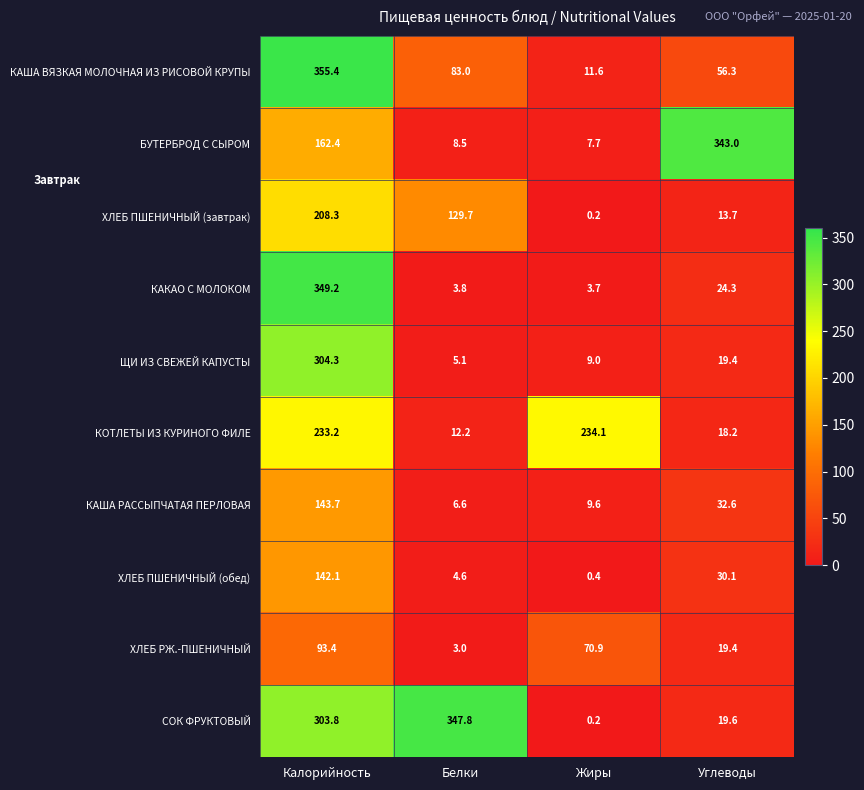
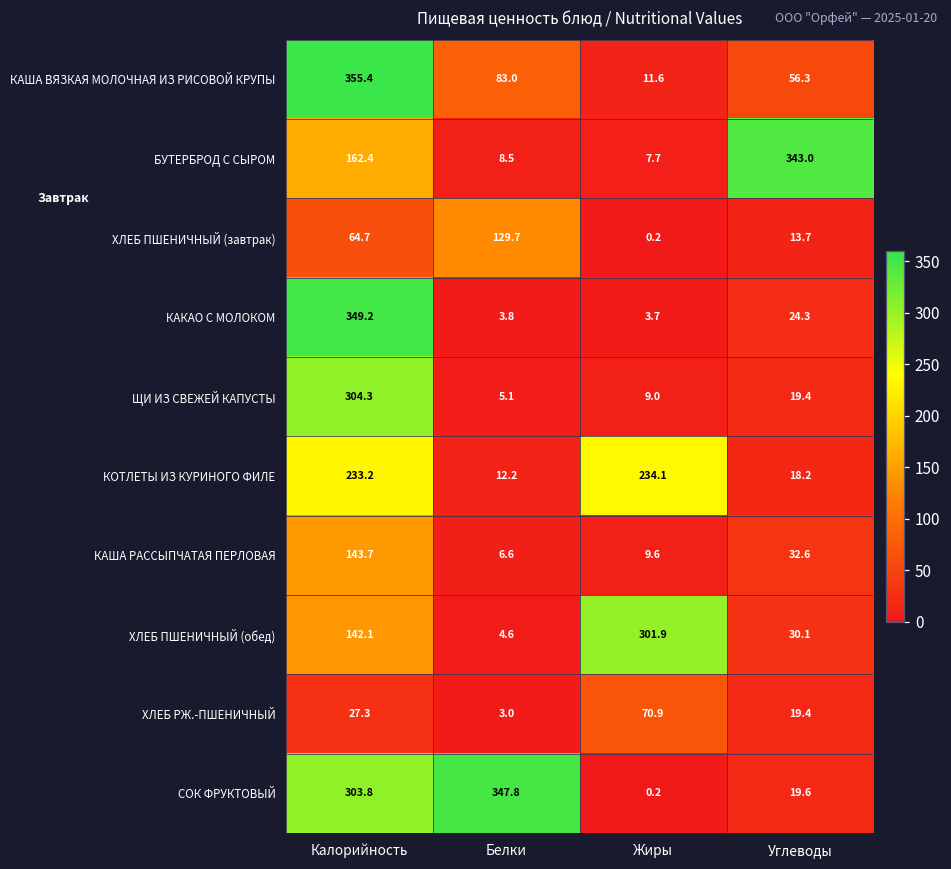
ХЛЕБ ПШЕНИЧНЫЙ (завтрак), Калорийность: 208.3 -> 64.7
ХЛЕБ ПШЕНИЧНЫЙ (обед), Жиры: 0.4 -> 301.9
ХЛЕБ РЖ.-ПШЕНИЧНЫЙ, Калорийность: 93.4 -> 27.3
